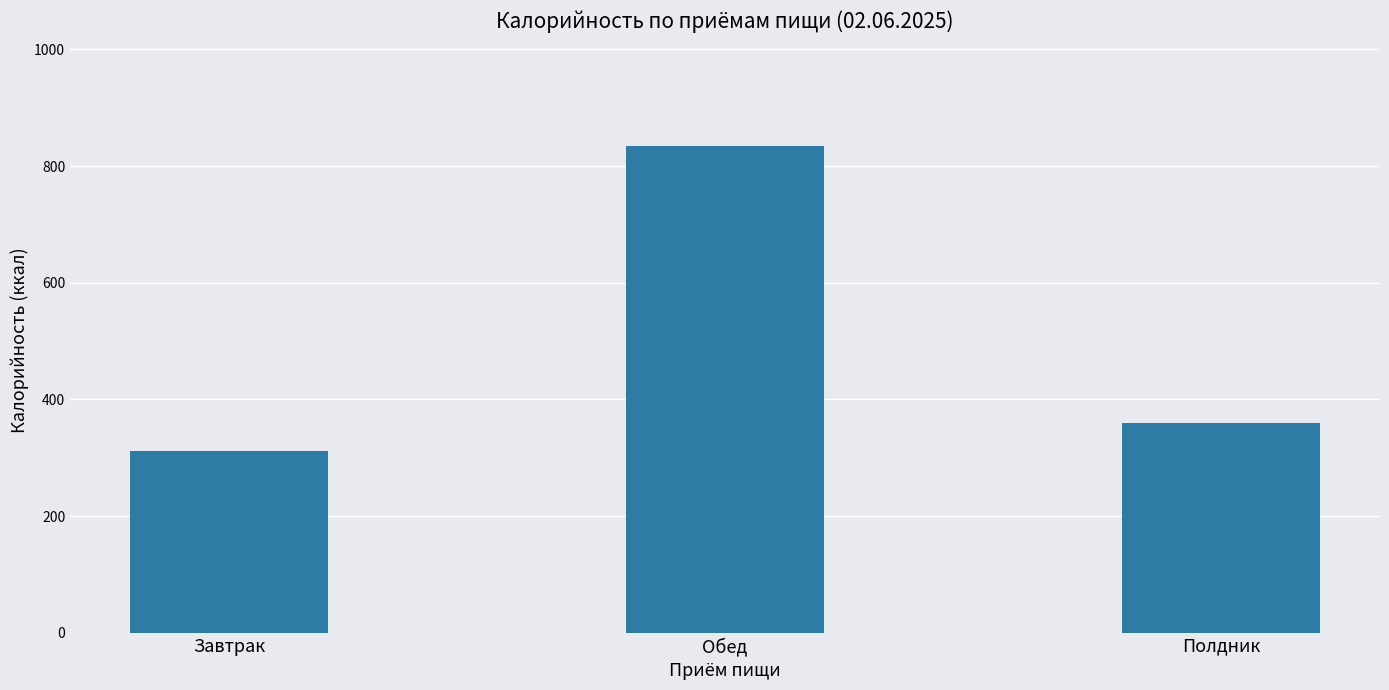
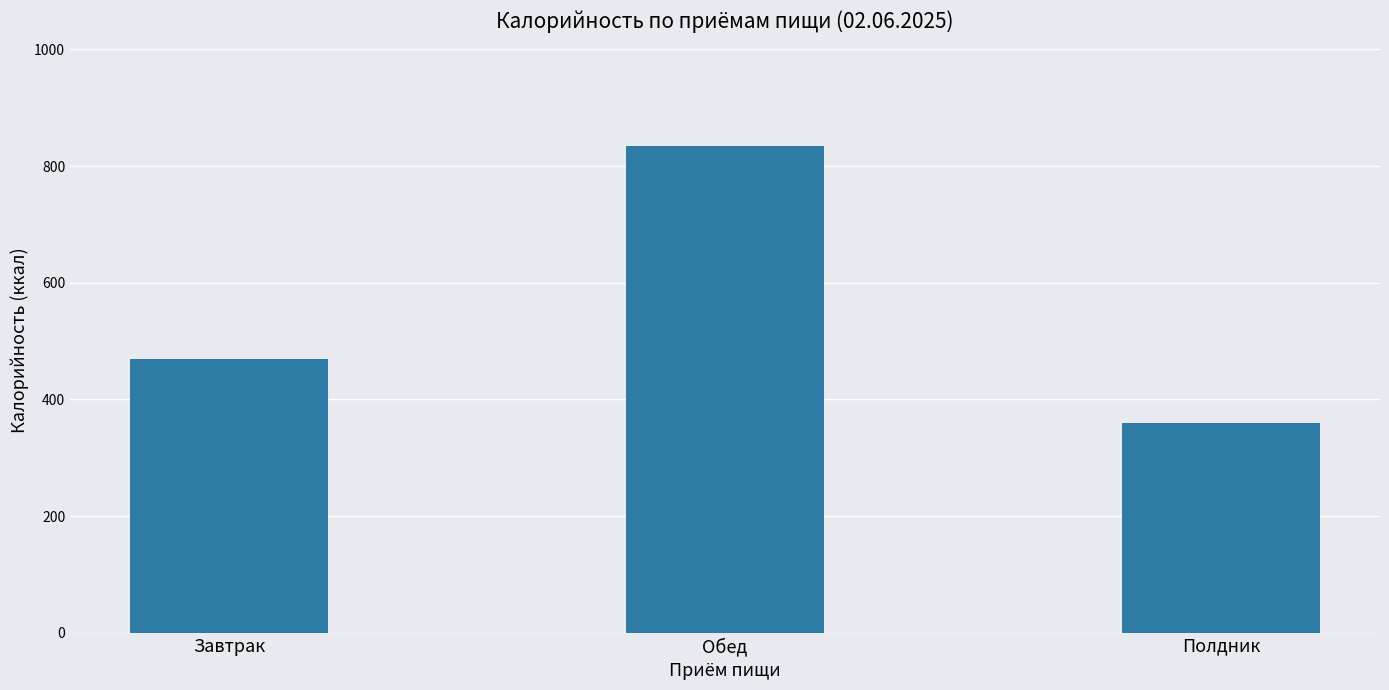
Завтрак: 310 -> 470
